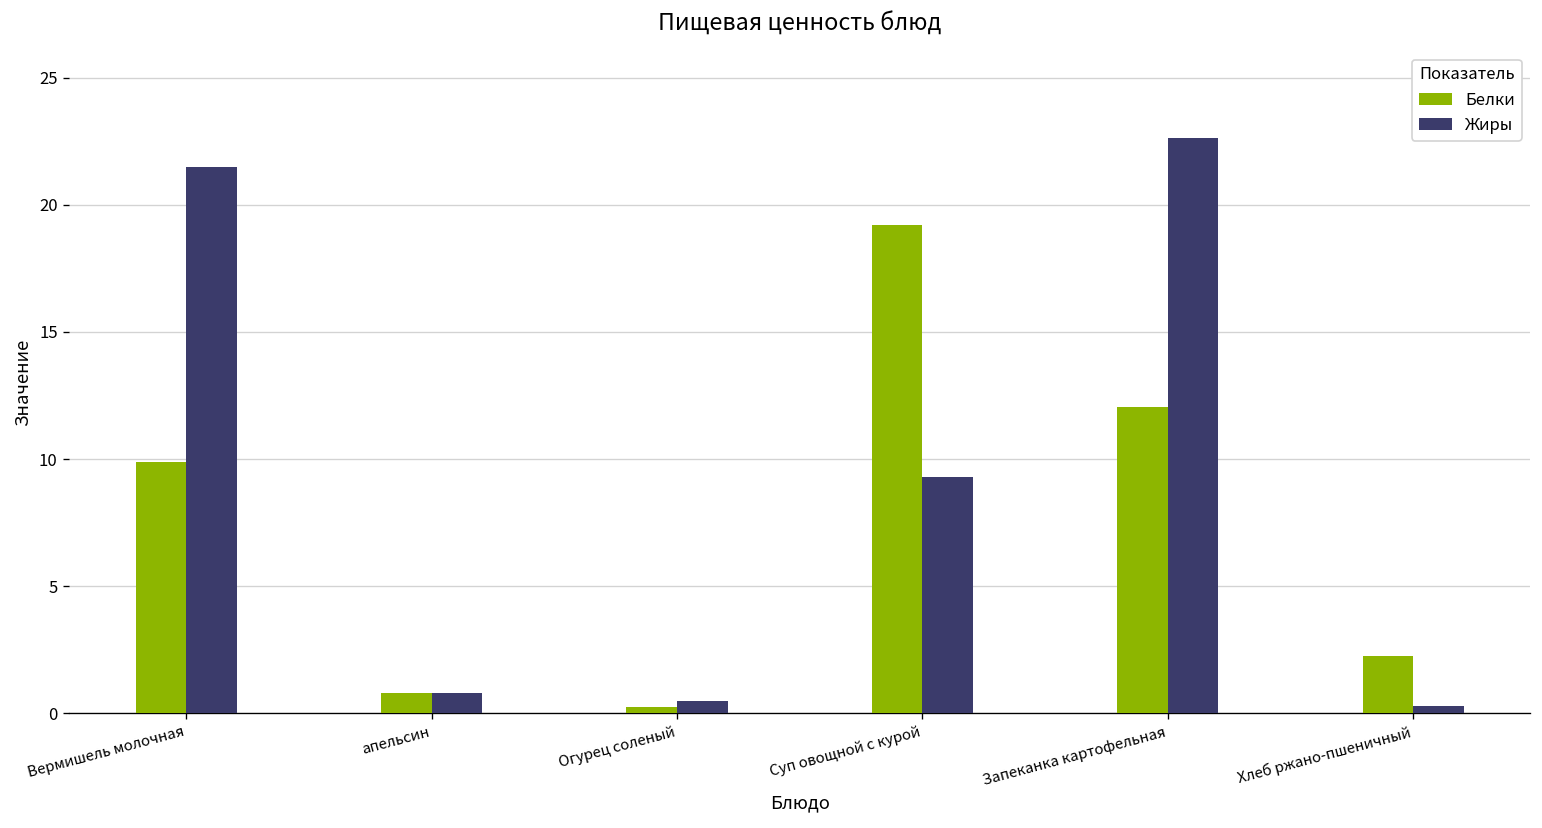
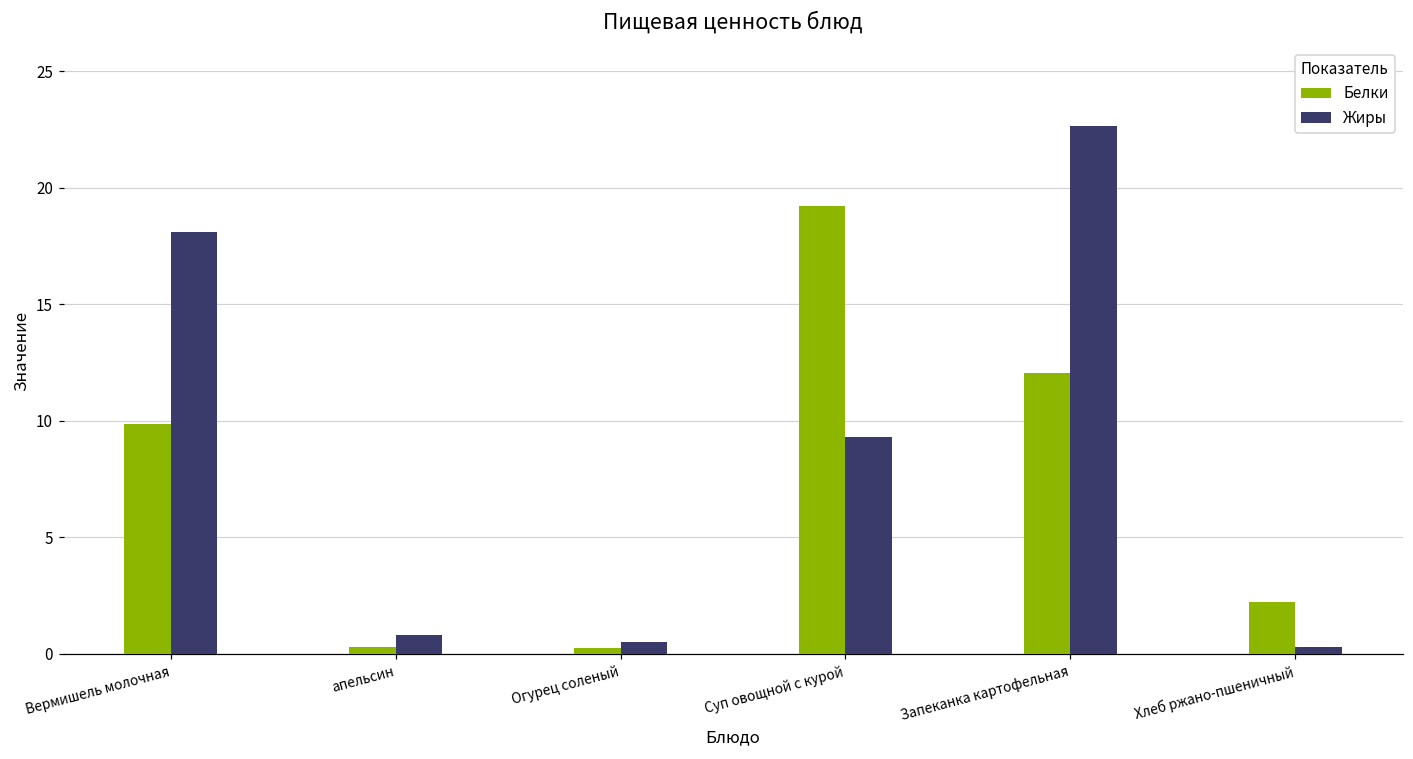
Жиры, Вермишель молочная: 21.5 -> 18.1
Белки, апельсин: 0.8 -> 0.3
